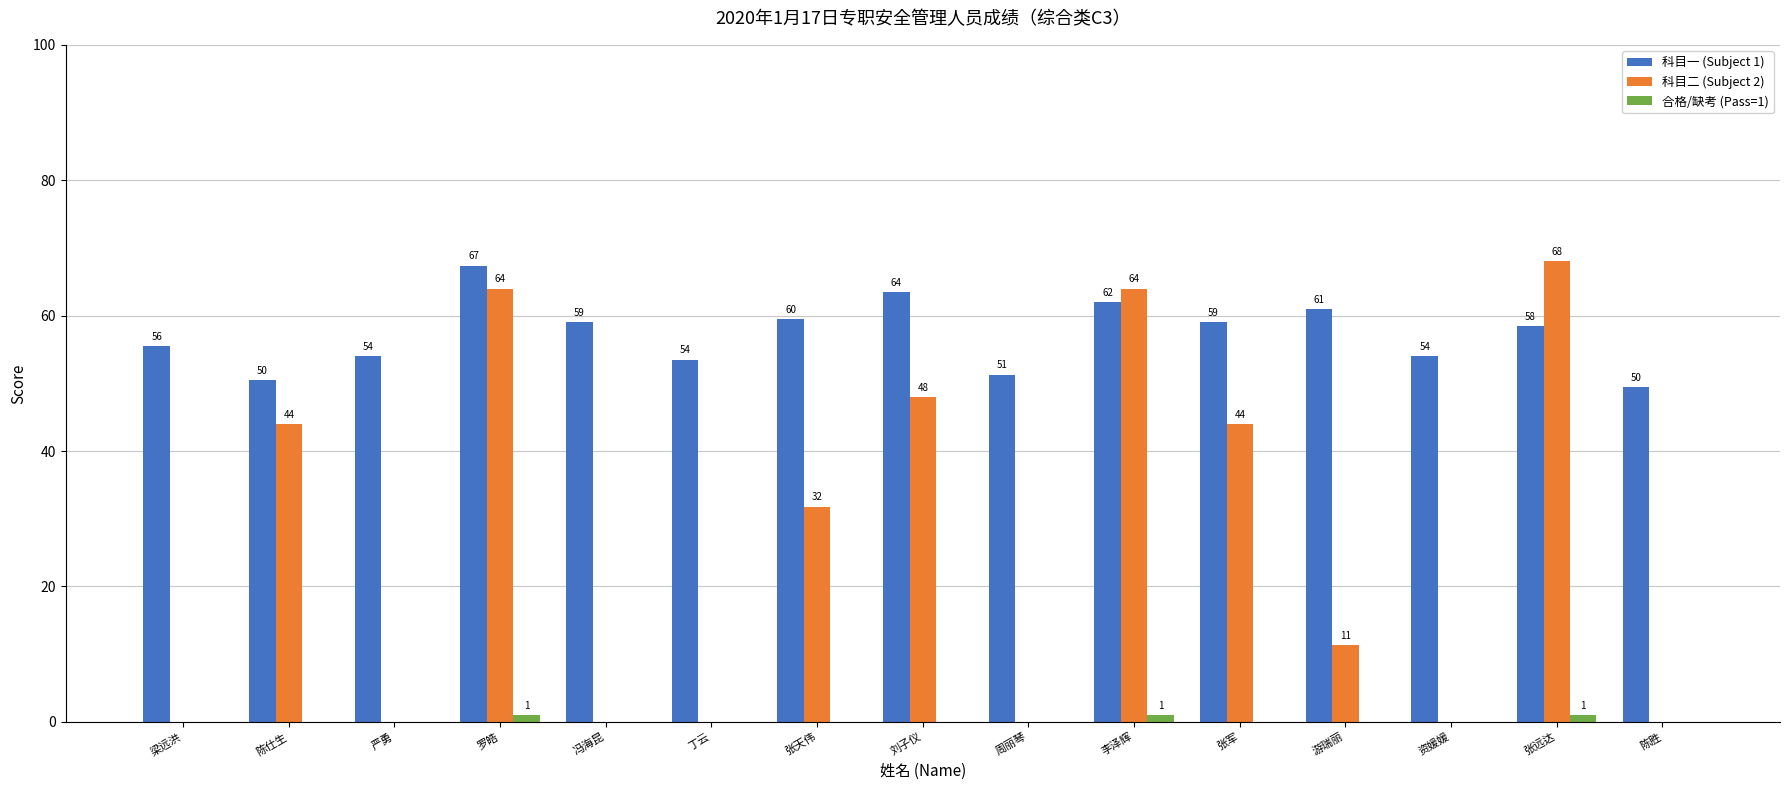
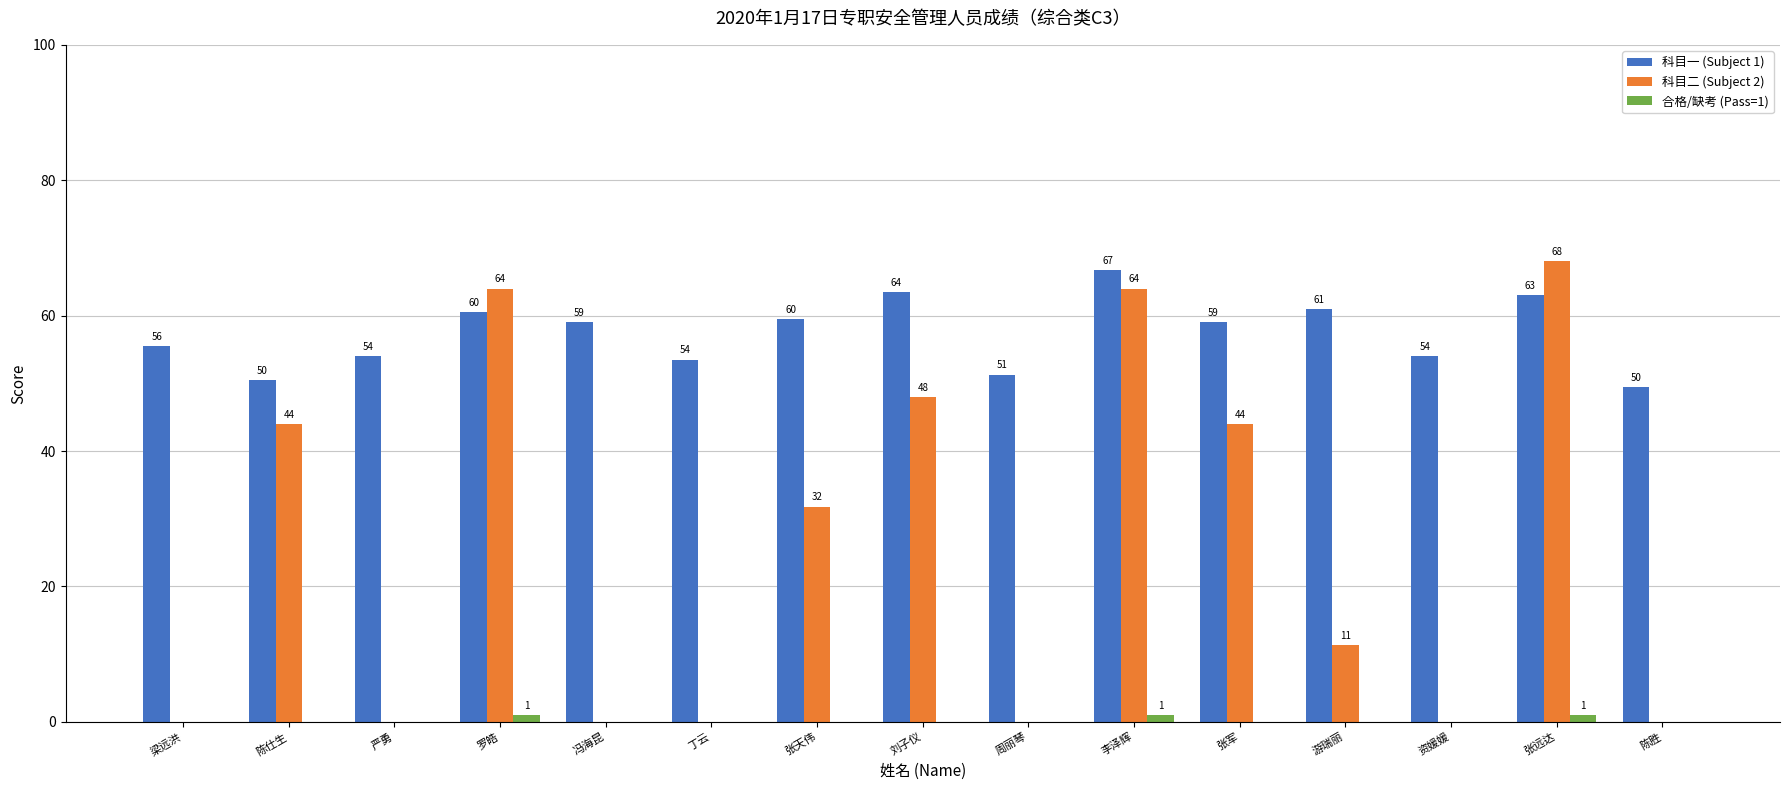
科目一 (Subject 1), 罗皓: 67 -> 60
科目一 (Subject 1), 李泽辉: 62 -> 67
科目一 (Subject 1), 张远达: 58 -> 63
